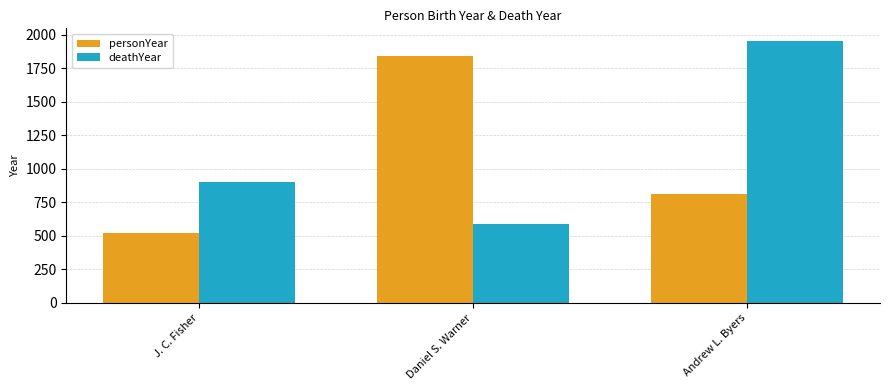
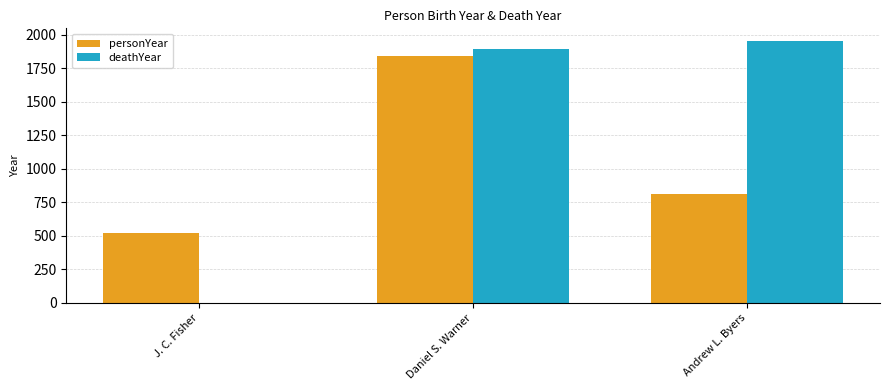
deathYear, J. C. Fisher: 900 -> 0
deathYear, Daniel S. Warner: 590 -> 1900
